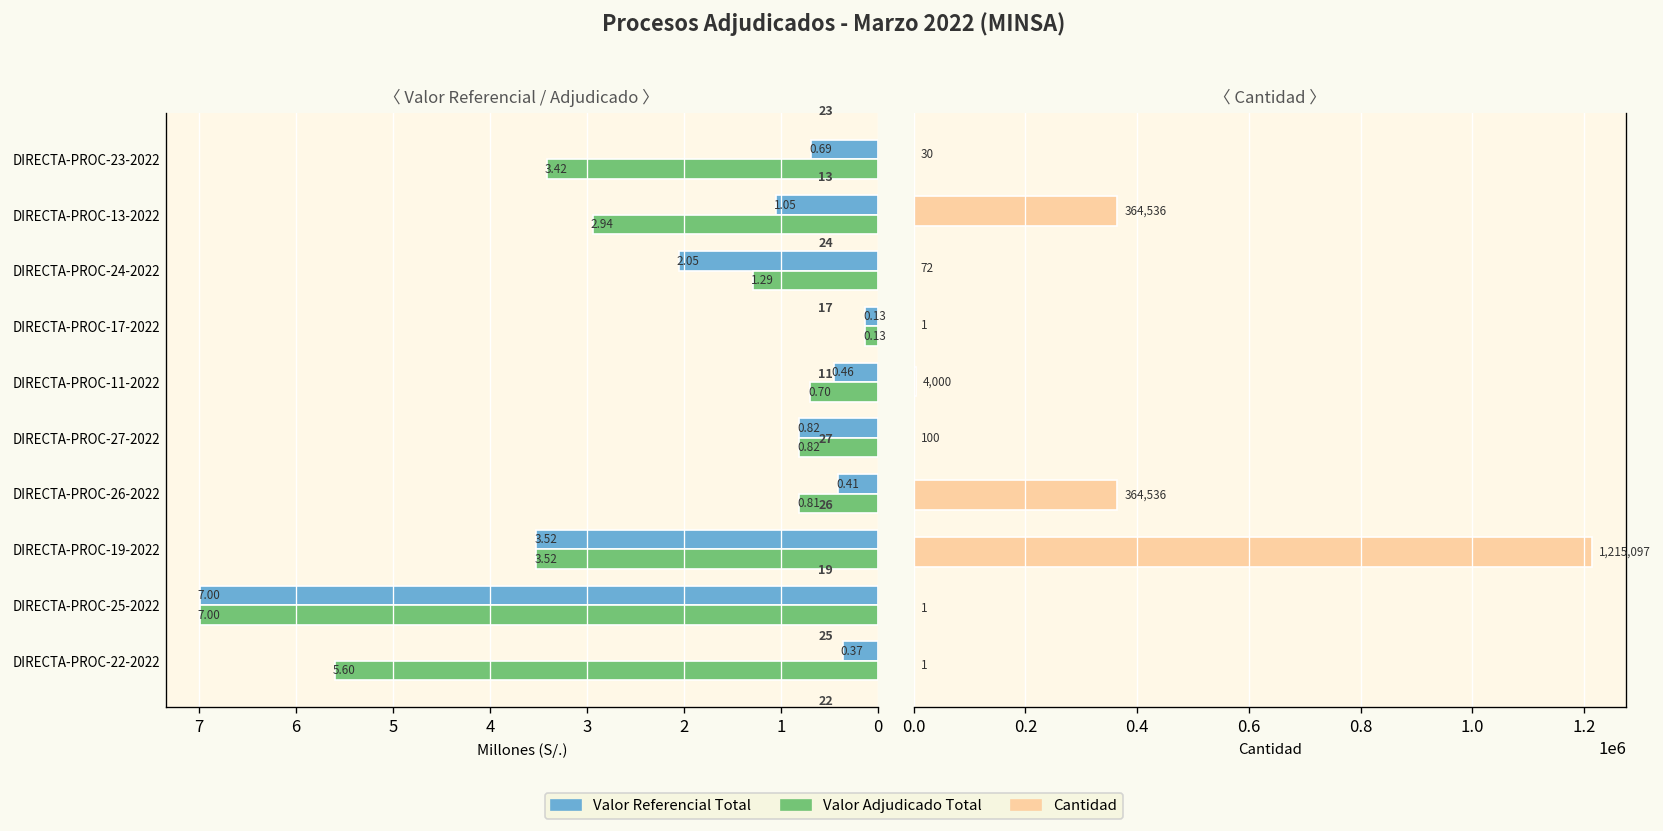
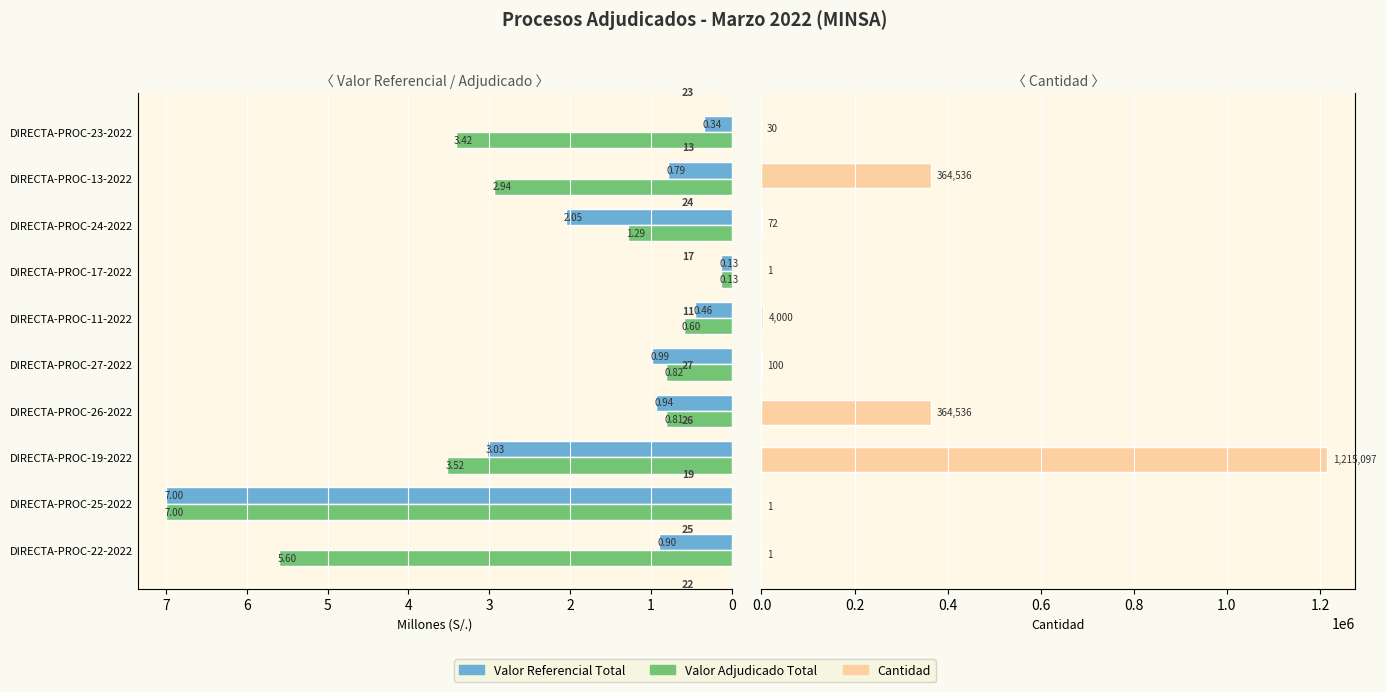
〈 Valor Referencial / Adjudicado 〉, Valor Referencial Total, DIRECTA-PROC-23-2022: 0.69 -> 0.34
〈 Valor Referencial / Adjudicado 〉, Valor Referencial Total, DIRECTA-PROC-13-2022: 1.05 -> 0.79
〈 Valor Referencial / Adjudicado 〉, Valor Adjudicado Total, DIRECTA-PROC-11-2022: 0.70 -> 0.60
〈 Valor Referencial / Adjudicado 〉, Valor Referencial Total, DIRECTA-PROC-27-2022: 0.82 -> 0.99
〈 Valor Referencial / Adjudicado 〉, Valor Referencial Total, DIRECTA-PROC-26-2022: 0.41 -> 0.94
〈 Valor Referencial / Adjudicado 〉, Valor Referencial Total, DIRECTA-PROC-19-2022: 3.52 -> 3.03
〈 Valor Referencial / Adjudicado 〉, Valor Referencial Total, DIRECTA-PROC-22-2022: 0.37 -> 0.90
